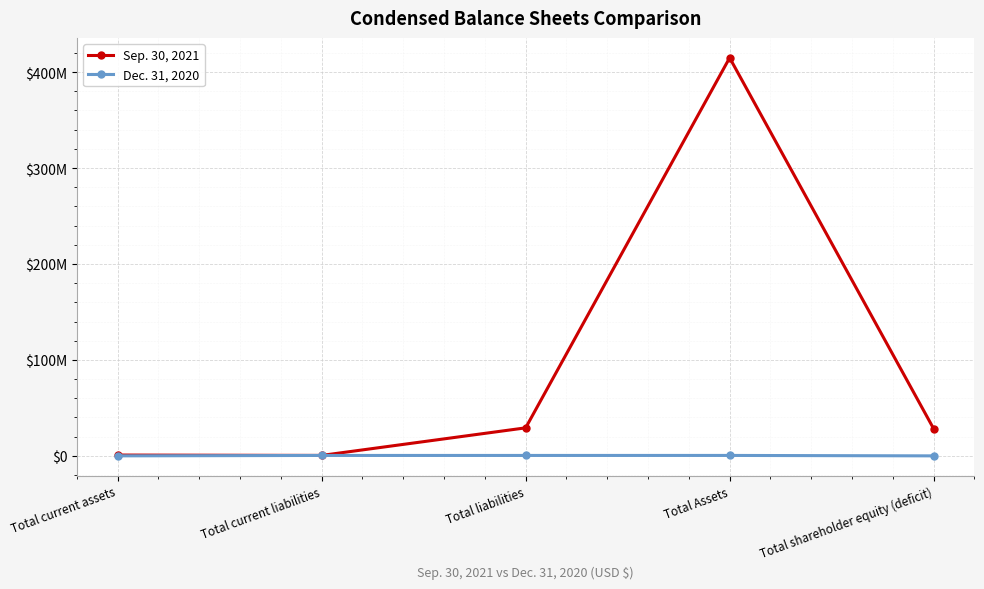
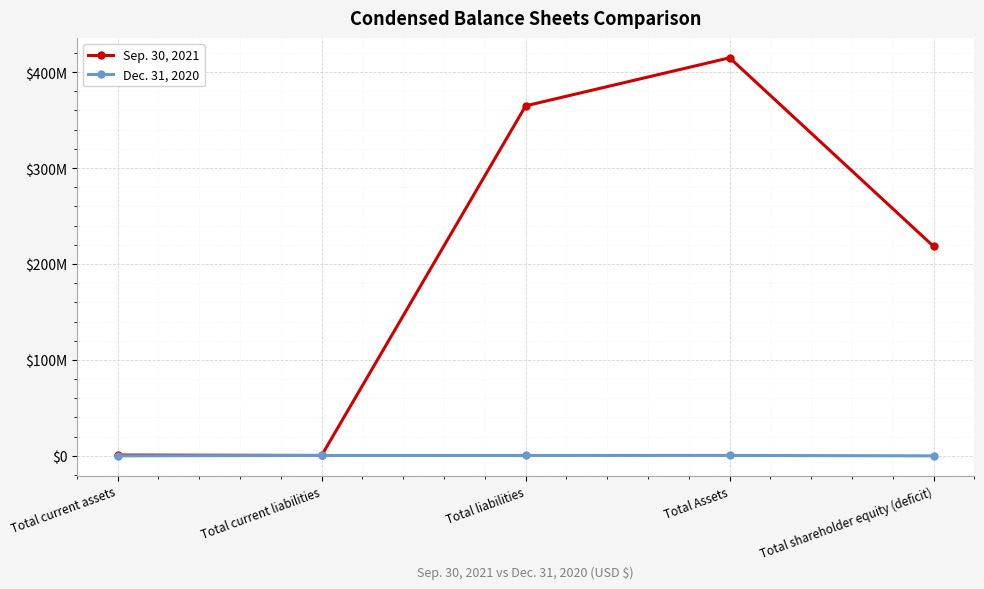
Sep. 30, 2021, Total liabilities: $30000000 -> $360000000
Sep. 30, 2021, Total shareholder equity (deficit): $30000000 -> $220000000
